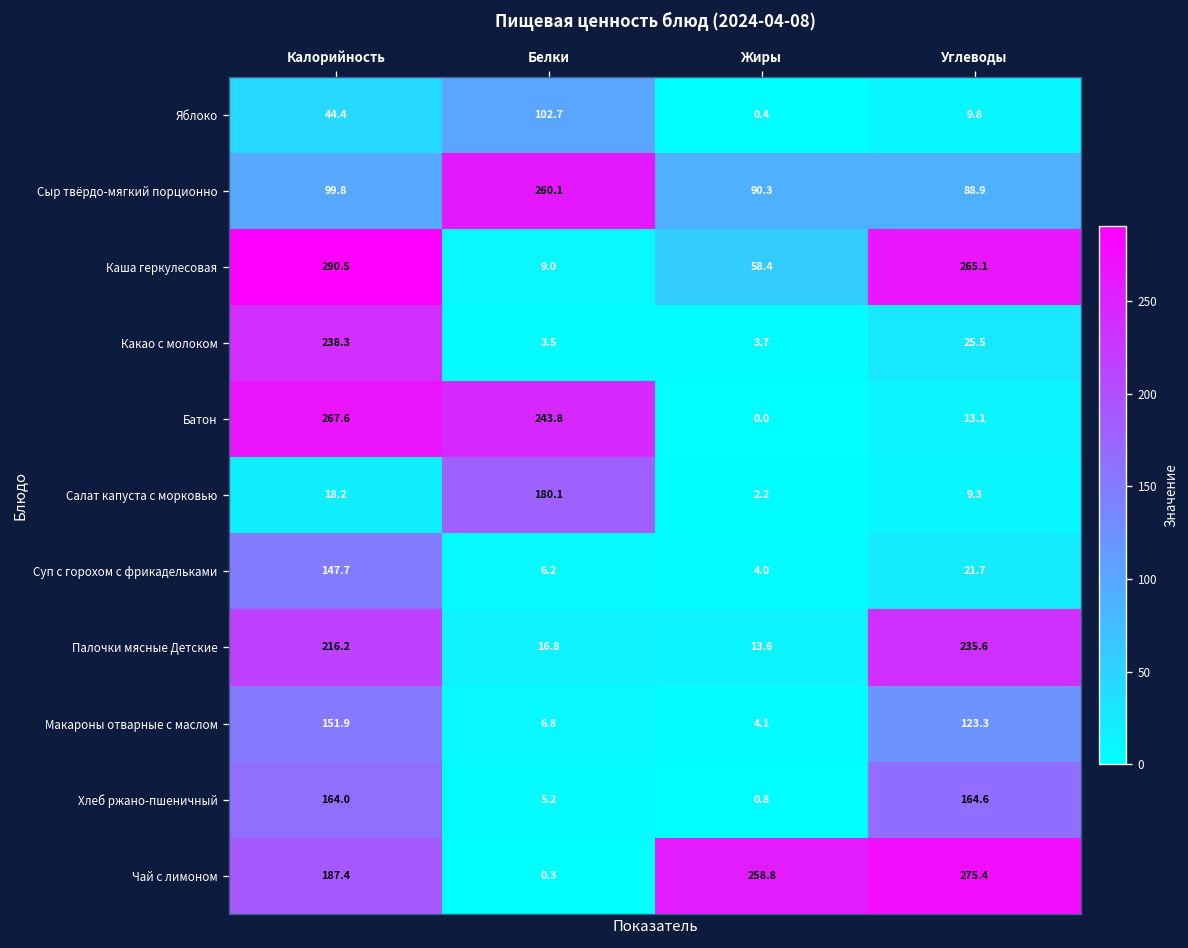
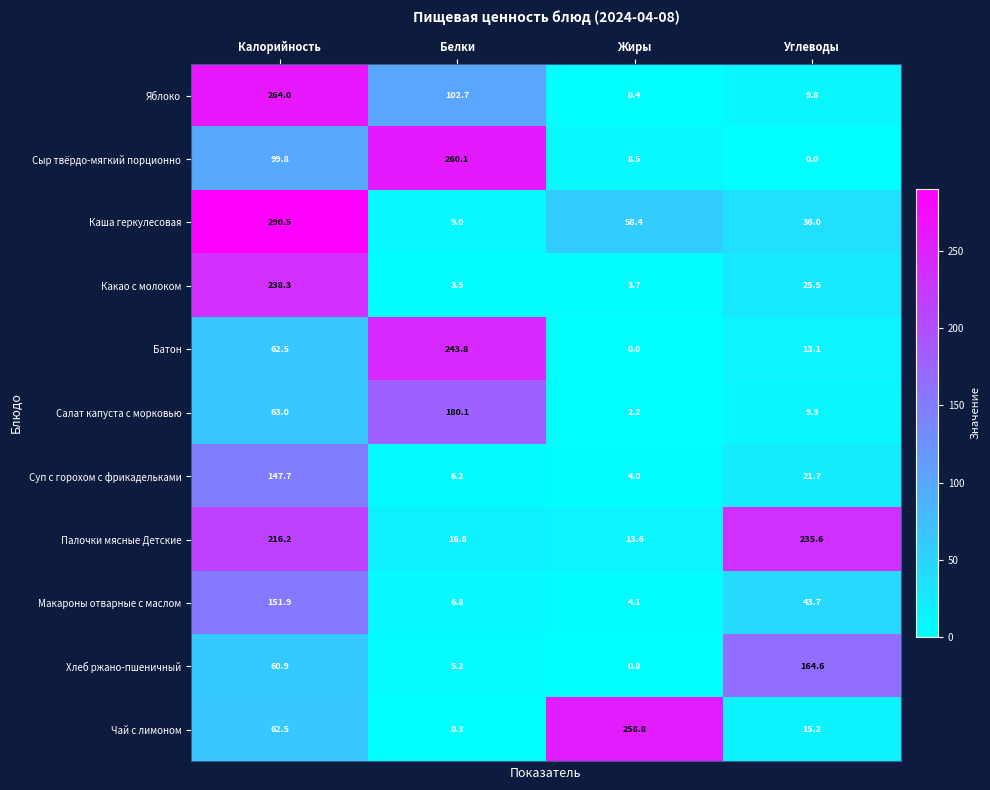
Яблоко, Калорийность: 44.4 -> 264.0
Сыр твёрдо-мягкий порционно, Жиры: 90.3 -> 8.5
Сыр твёрдо-мягкий порционно, Углеводы: 88.9 -> 0.0
Каша геркулесовая, Углеводы: 265.1 -> 36.0
Батон, Калорийность: 267.6 -> 62.5
Салат капуста с морковью, Калорийность: 18.2 -> 63.0
Макароны отварные с маслом, Углеводы: 123.3 -> 43.7
Хлеб ржано-пшеничный, Калорийность: 164.0 -> 60.9
Чай с лимоном, Калорийность: 187.4 -> 62.5
Чай с лимоном, Углеводы: 275.4 -> 15.2
